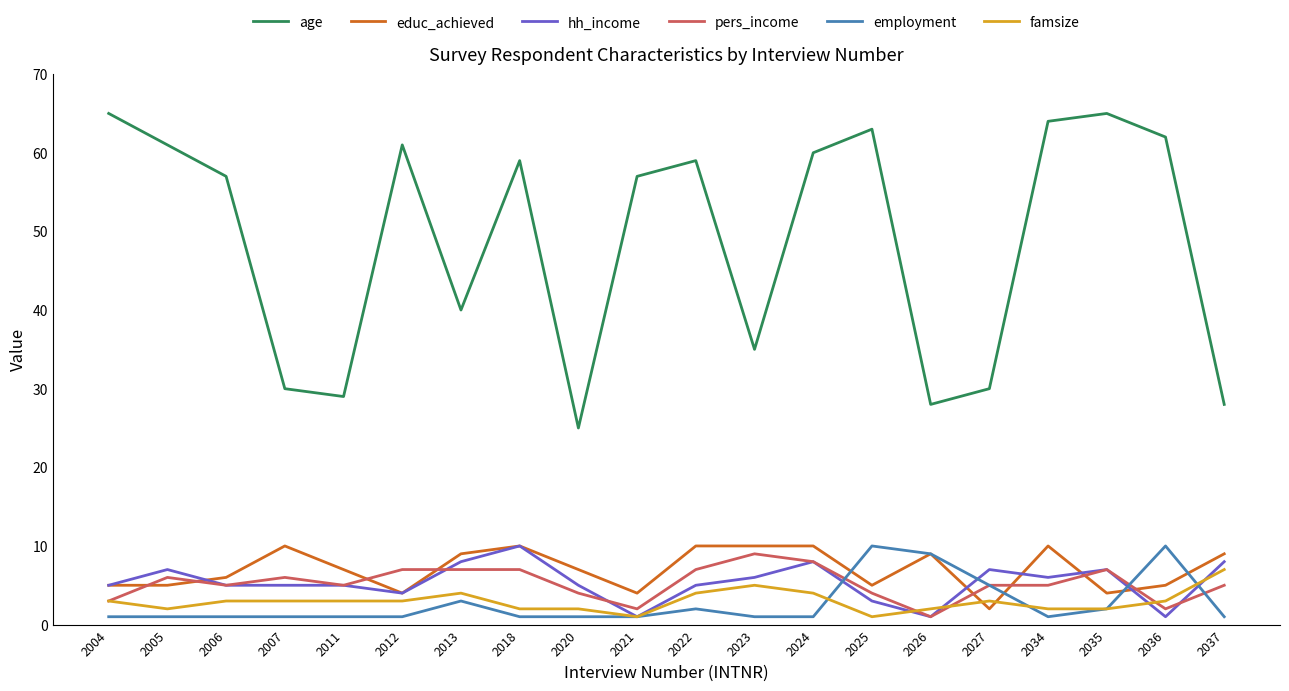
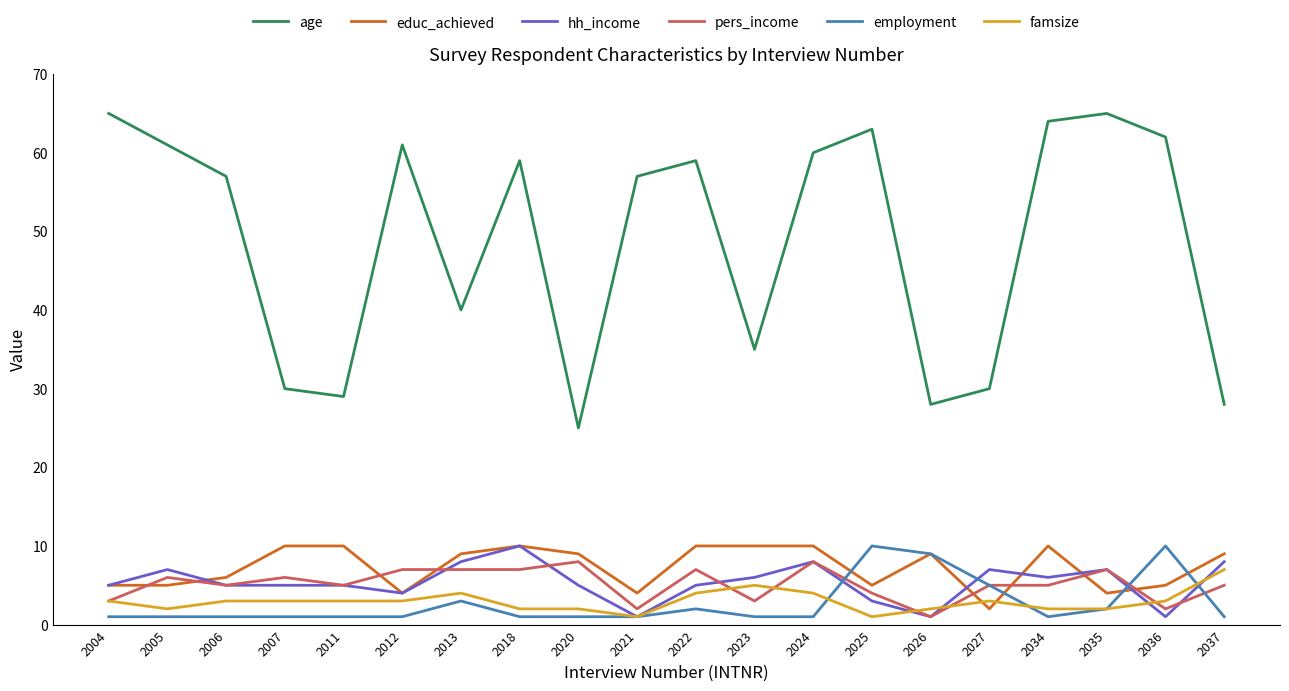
educ_achieved, 2011: 7 -> 10
educ_achieved, 2020: 7 -> 9
pers_income, 2020: 4 -> 8
pers_income, 2023: 9 -> 3
